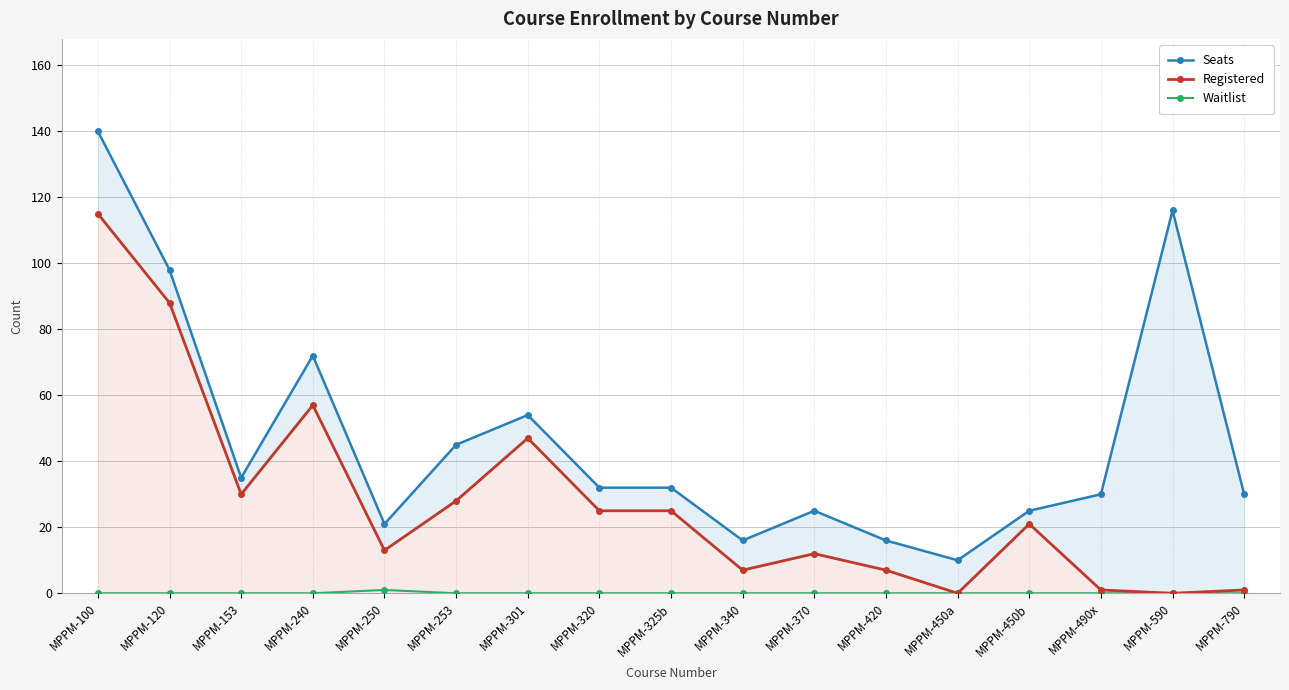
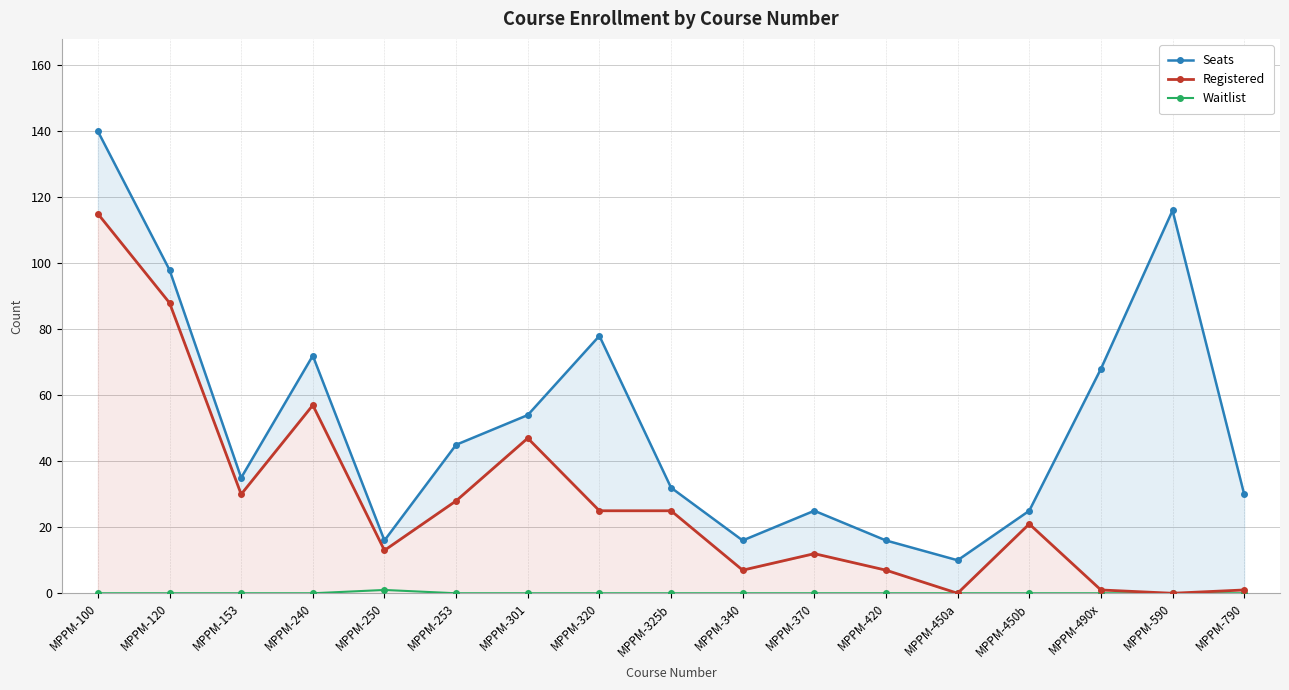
Seats, MPPM-250: 21 -> 16
Seats, MPPM-320: 32 -> 78
Seats, MPPM-490x: 30 -> 68
